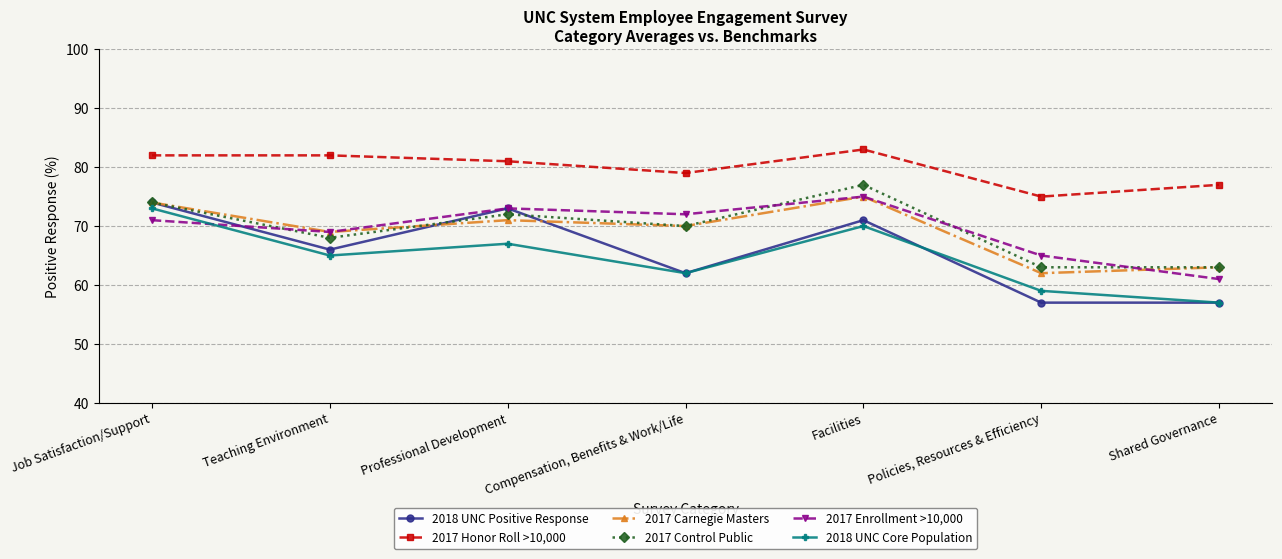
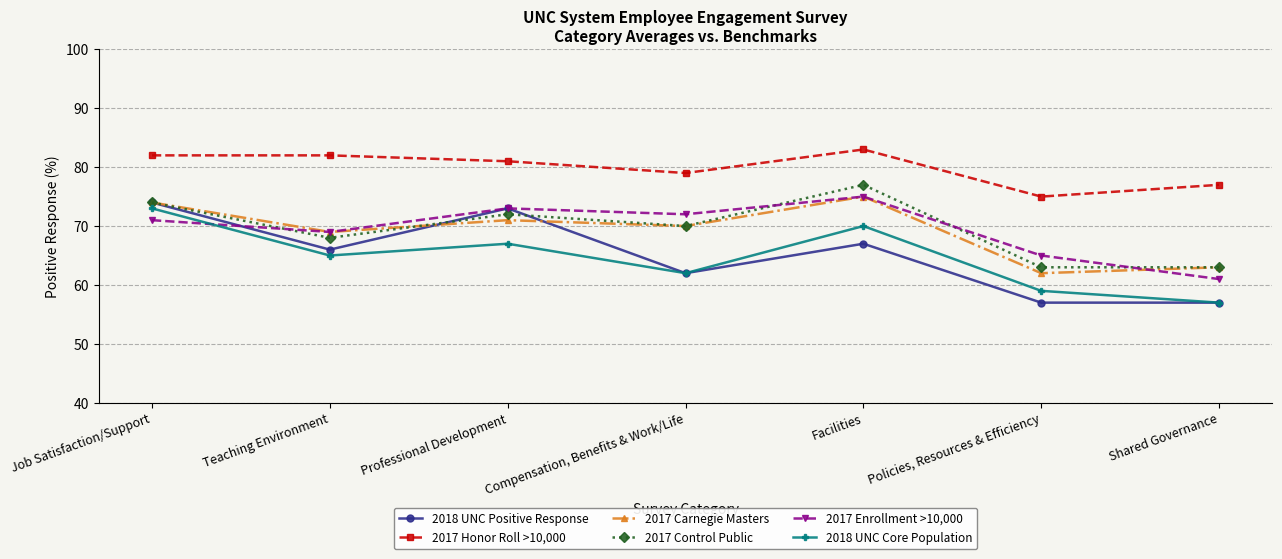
2018 UNC Positive Response, Facilities: 71 -> 67
